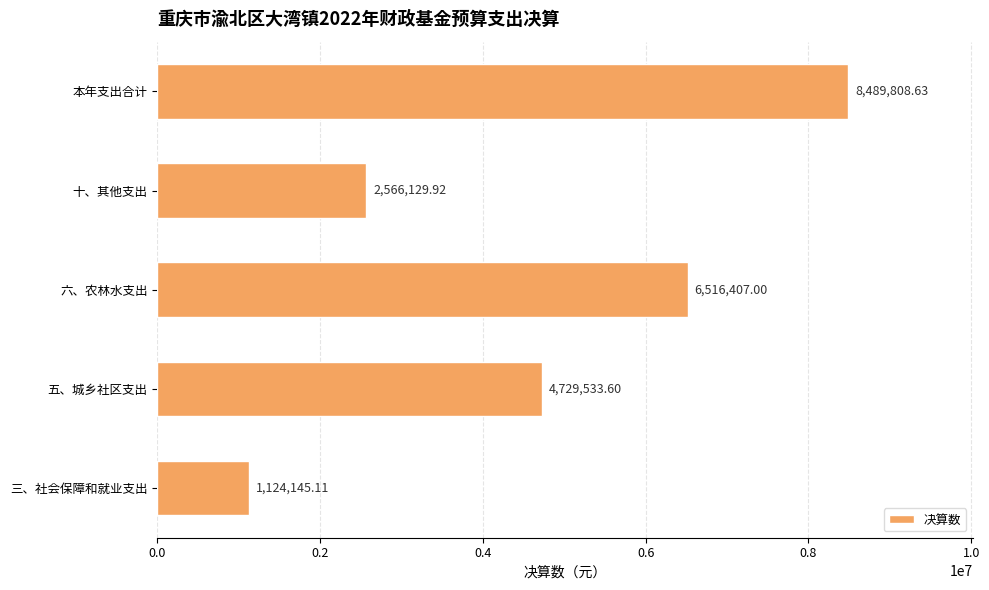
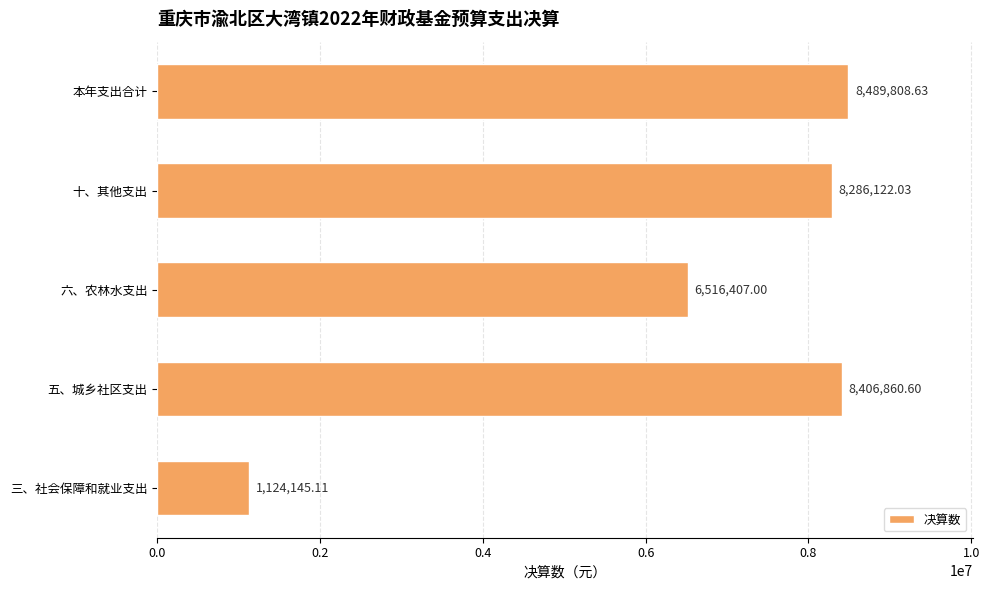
十、其他支出: 2,566,129.92 -> 8,286,122.03
五、城乡社区支出: 4,729,533.60 -> 8,406,860.60
